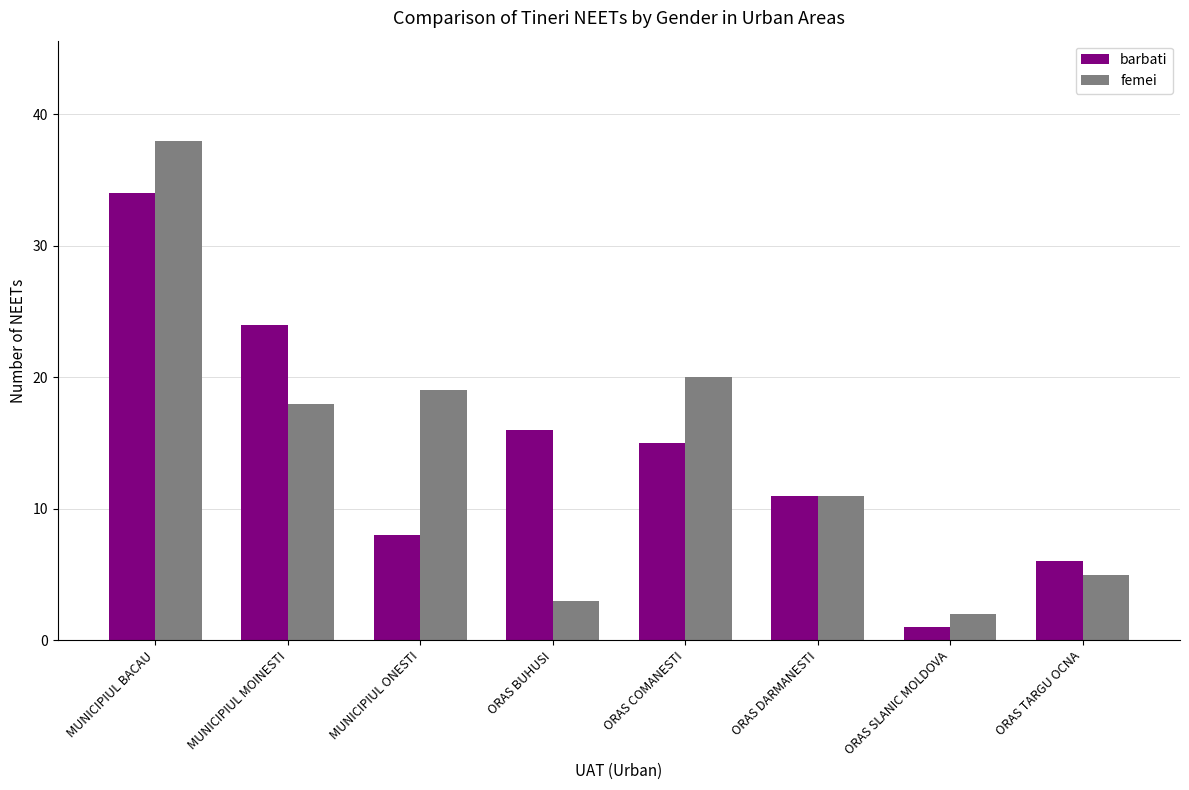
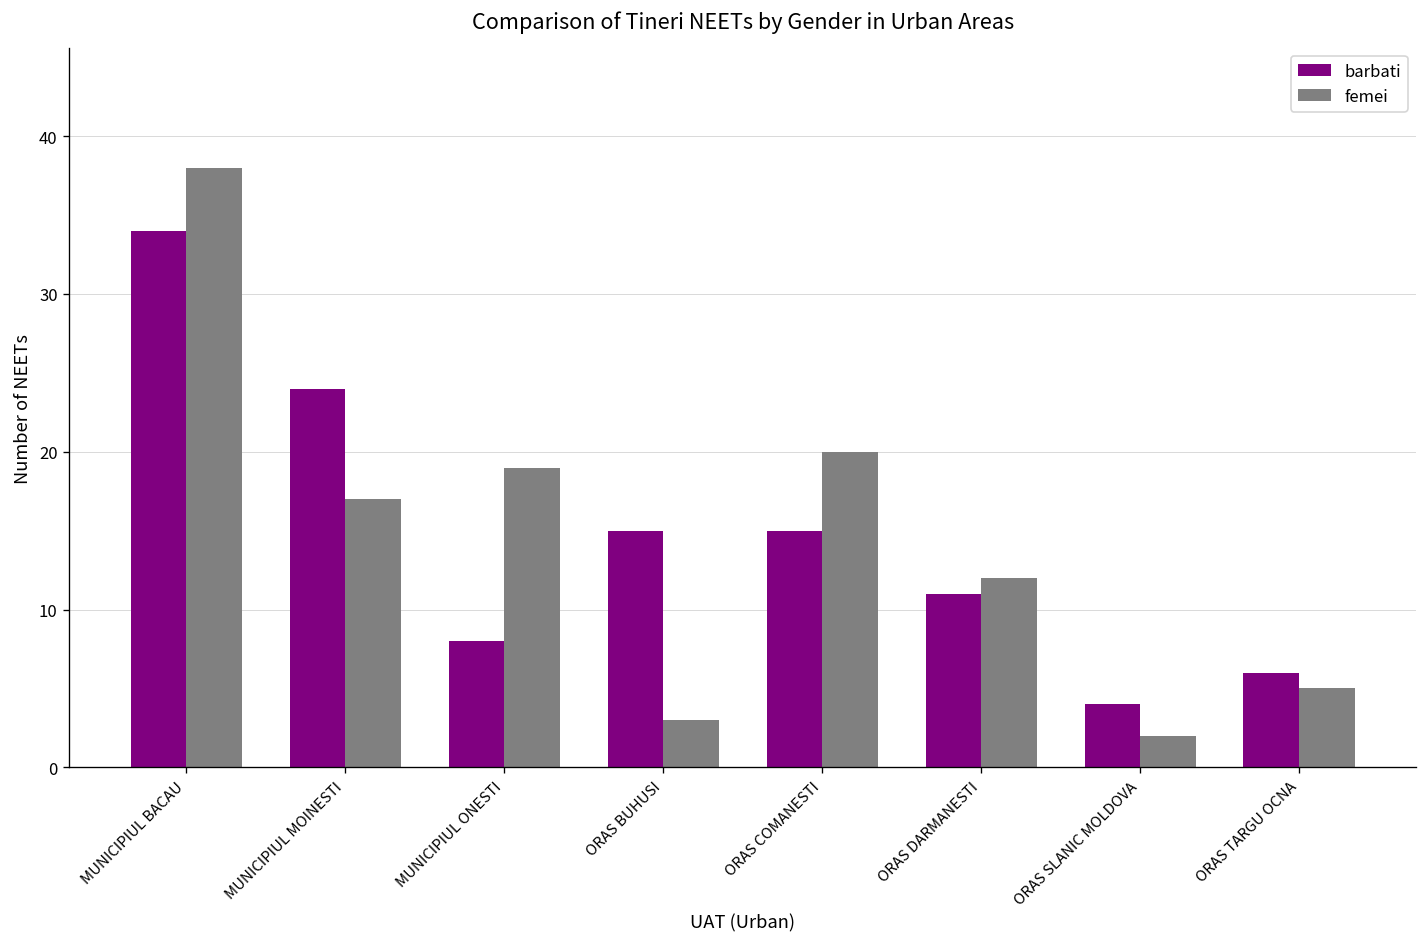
femei, MUNICIPIUL MOINESTI: 18 -> 17
barbati, ORAS BUHUSI: 16 -> 15
femei, ORAS DARMANESTI: 11 -> 12
barbati, ORAS SLANIC MOLDOVA: 1 -> 4
